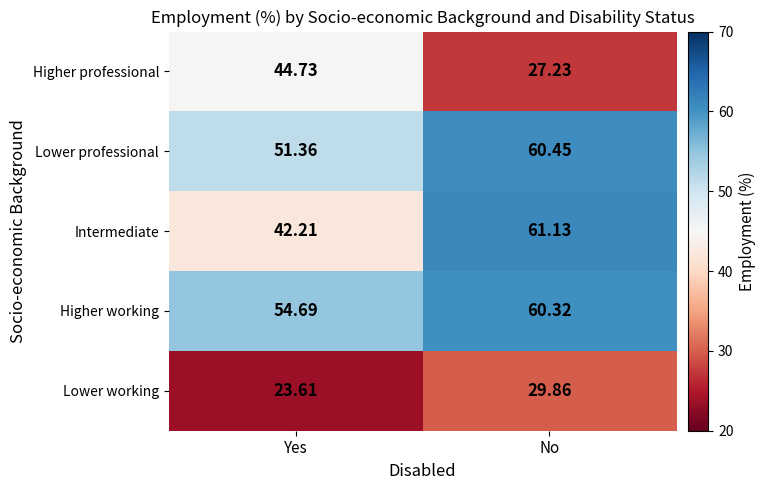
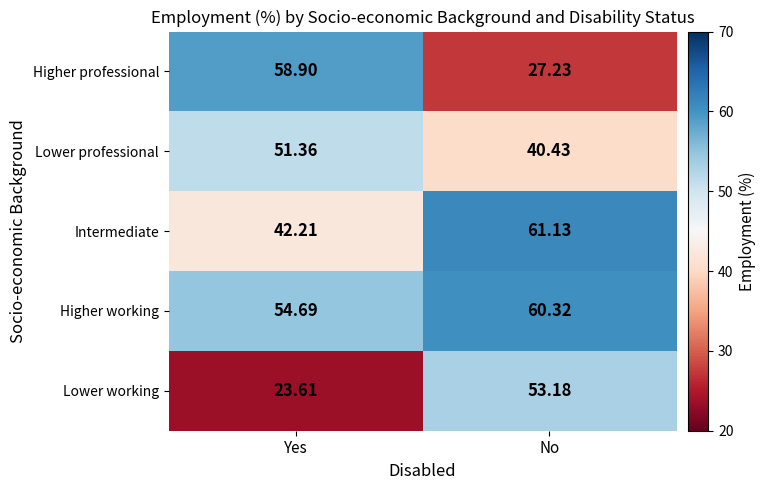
Higher professional, Yes: 44.73 -> 58.90
Lower professional, No: 60.45 -> 40.43
Lower working, No: 29.86 -> 53.18
